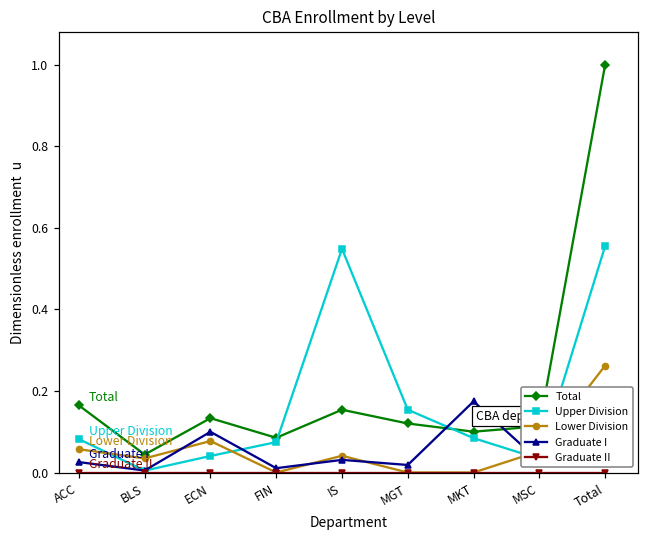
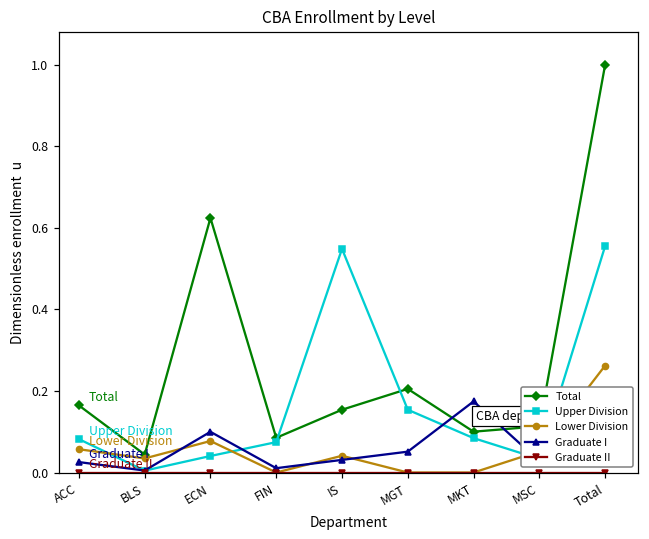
Total, ECN: 0.13 -> 0.62
Total, MGT: 0.12 -> 0.21
Graduate I, MGT: 0.02 -> 0.05
